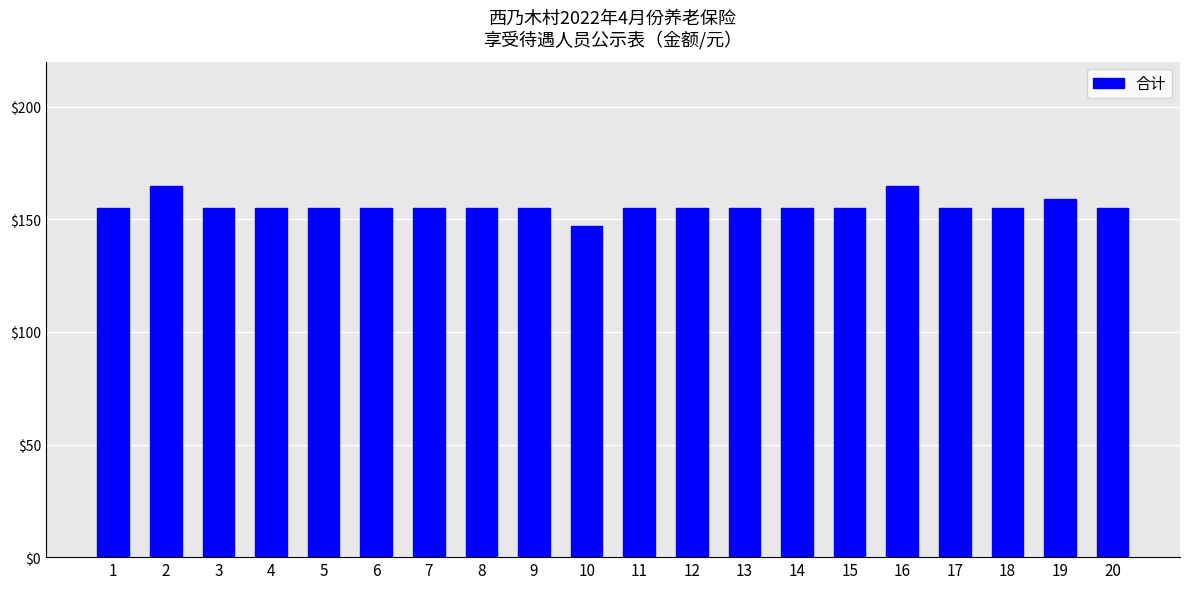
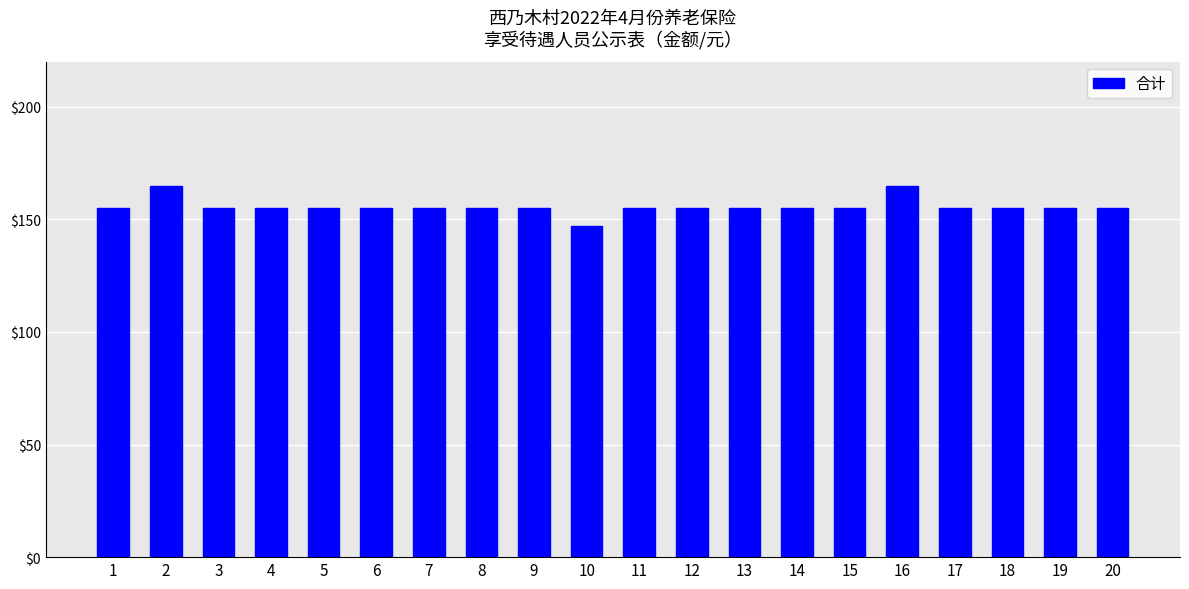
19: $159 -> $155
